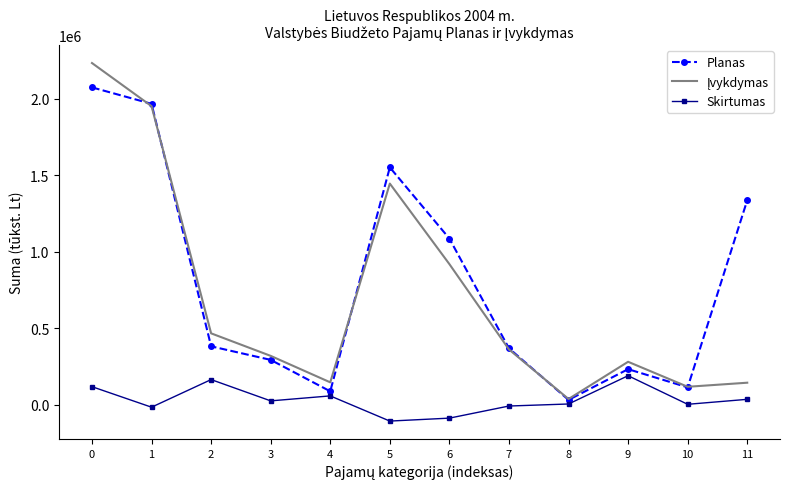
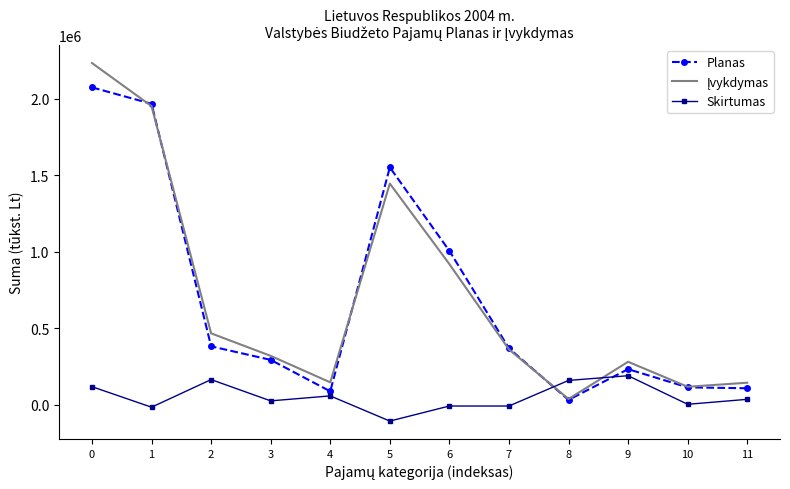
Planas, 6: 1090000 -> 1010000
Skirtumas, 6: -90000 -> -10000
Skirtumas, 8: 10000 -> 160000
Planas, 11: 1340000 -> 110000
